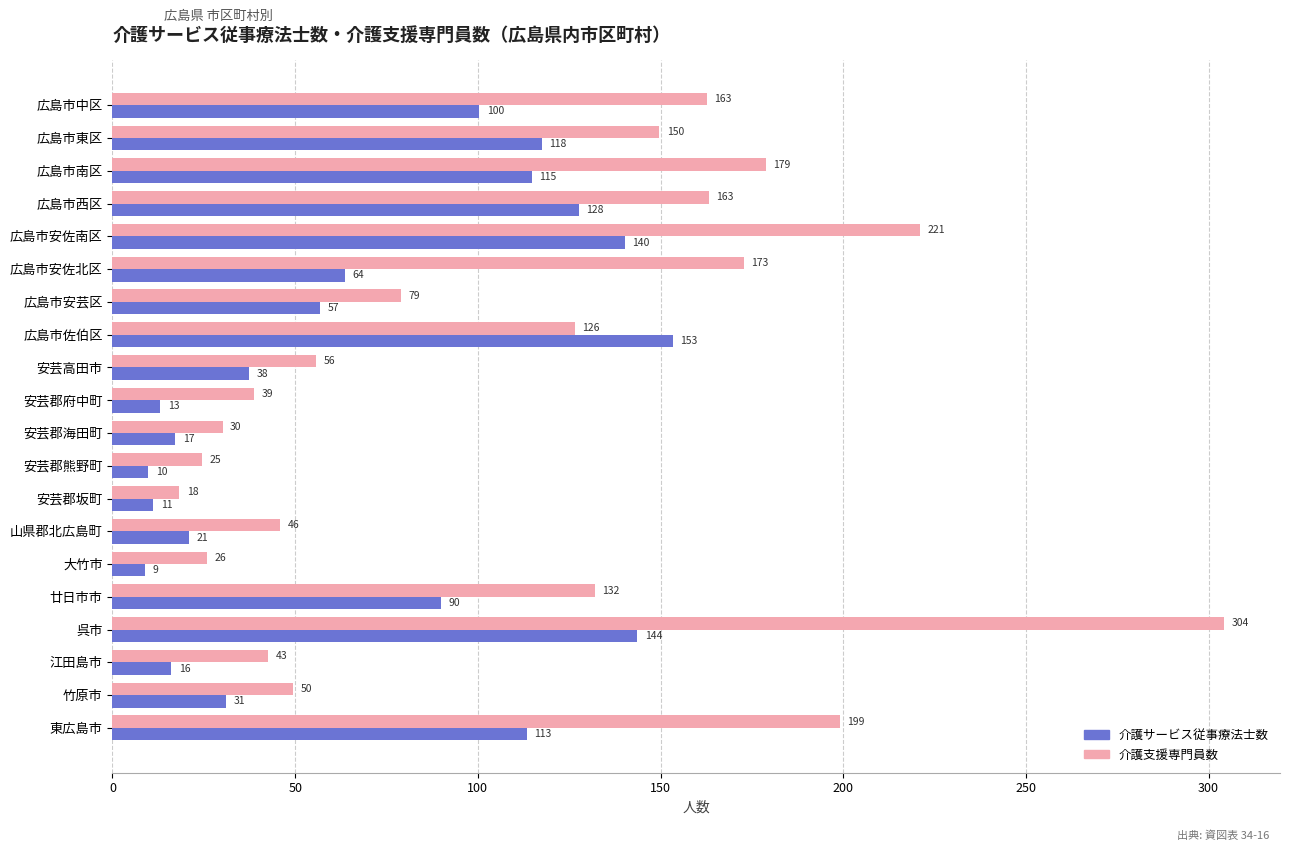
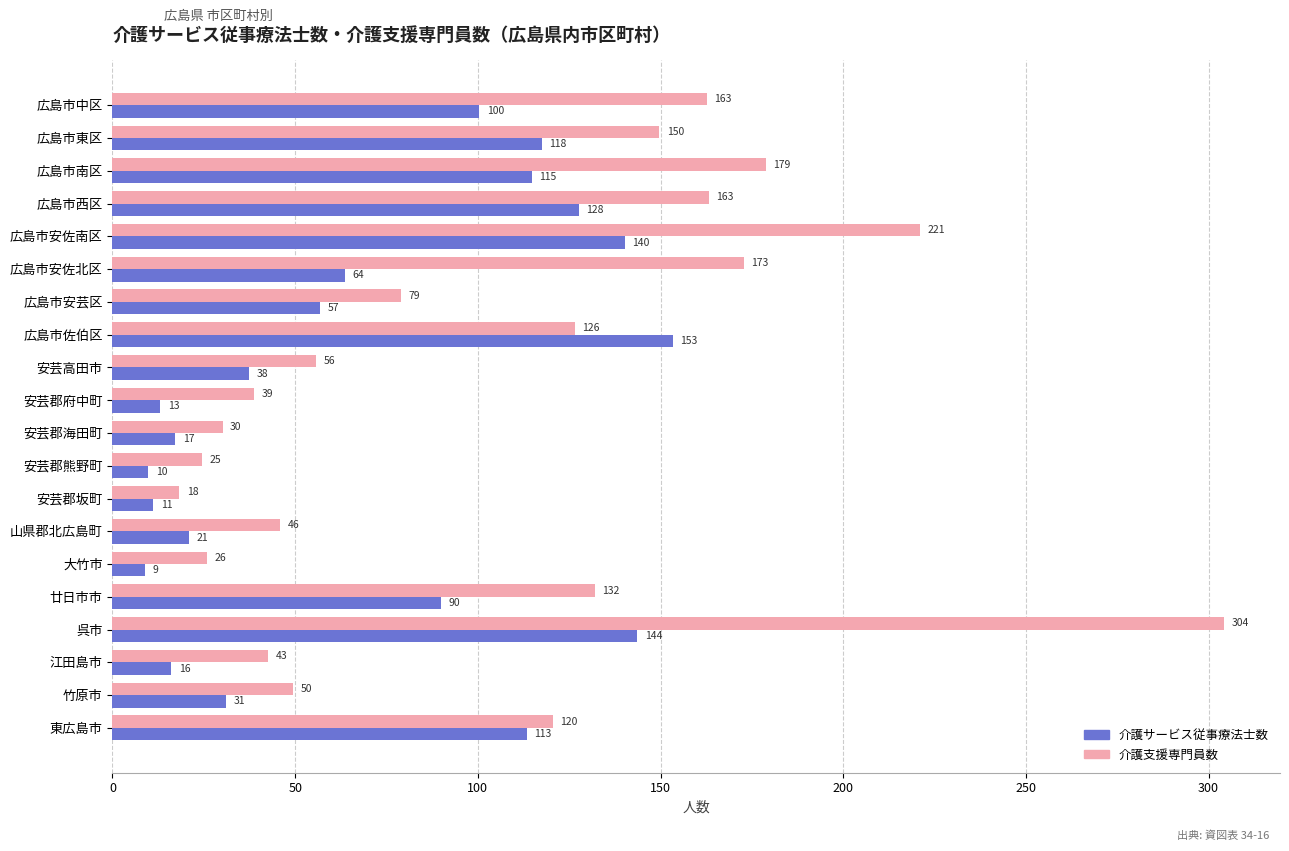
介護支援専門員数, 東広島市: 199 -> 120
